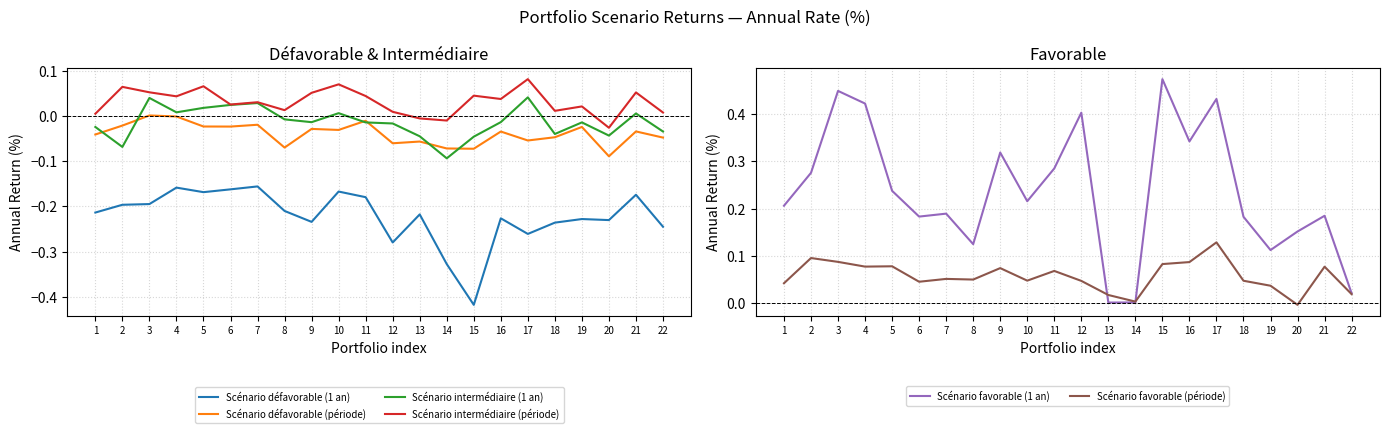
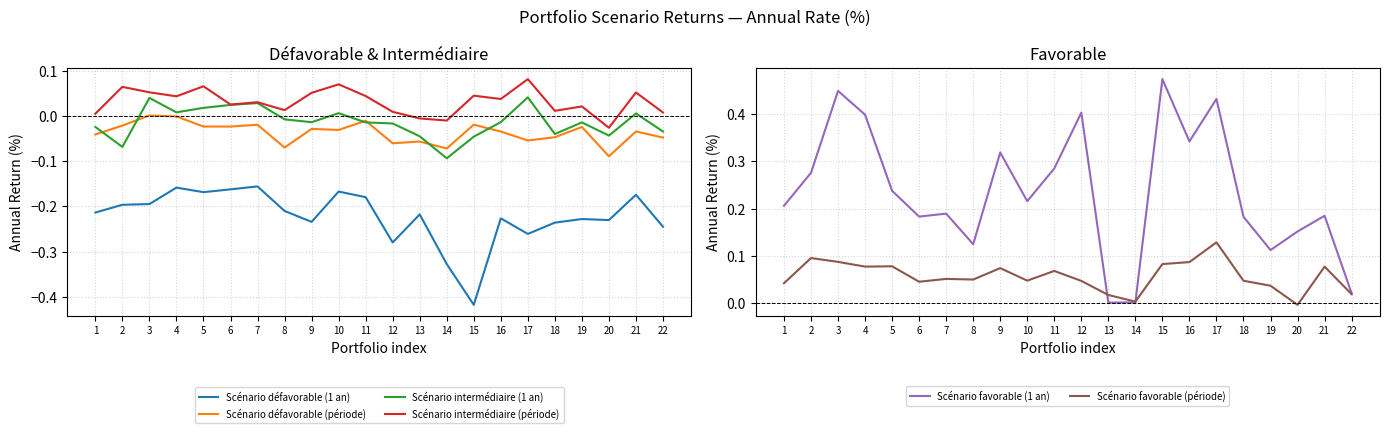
Défavorable & Intermédiaire, Scénario défavorable (période), 15: -0.07 -> -0.02
Favorable, Scénario favorable (1 an), 4: 0.42 -> 0.40
